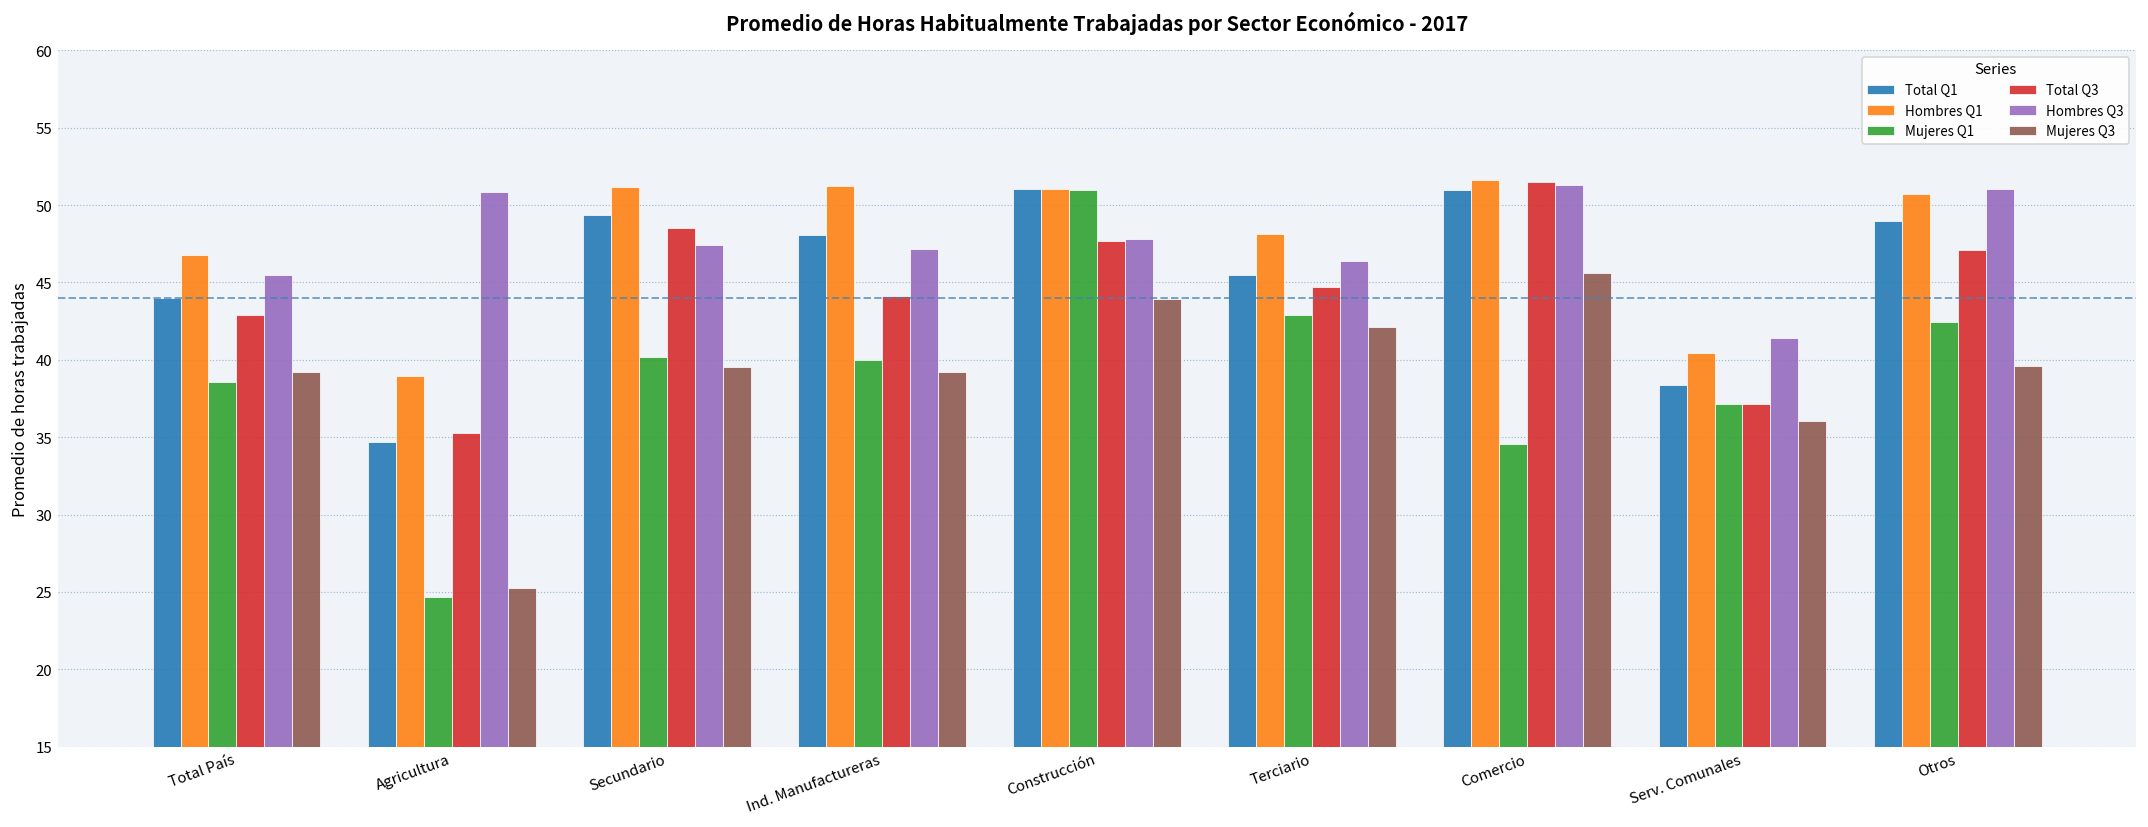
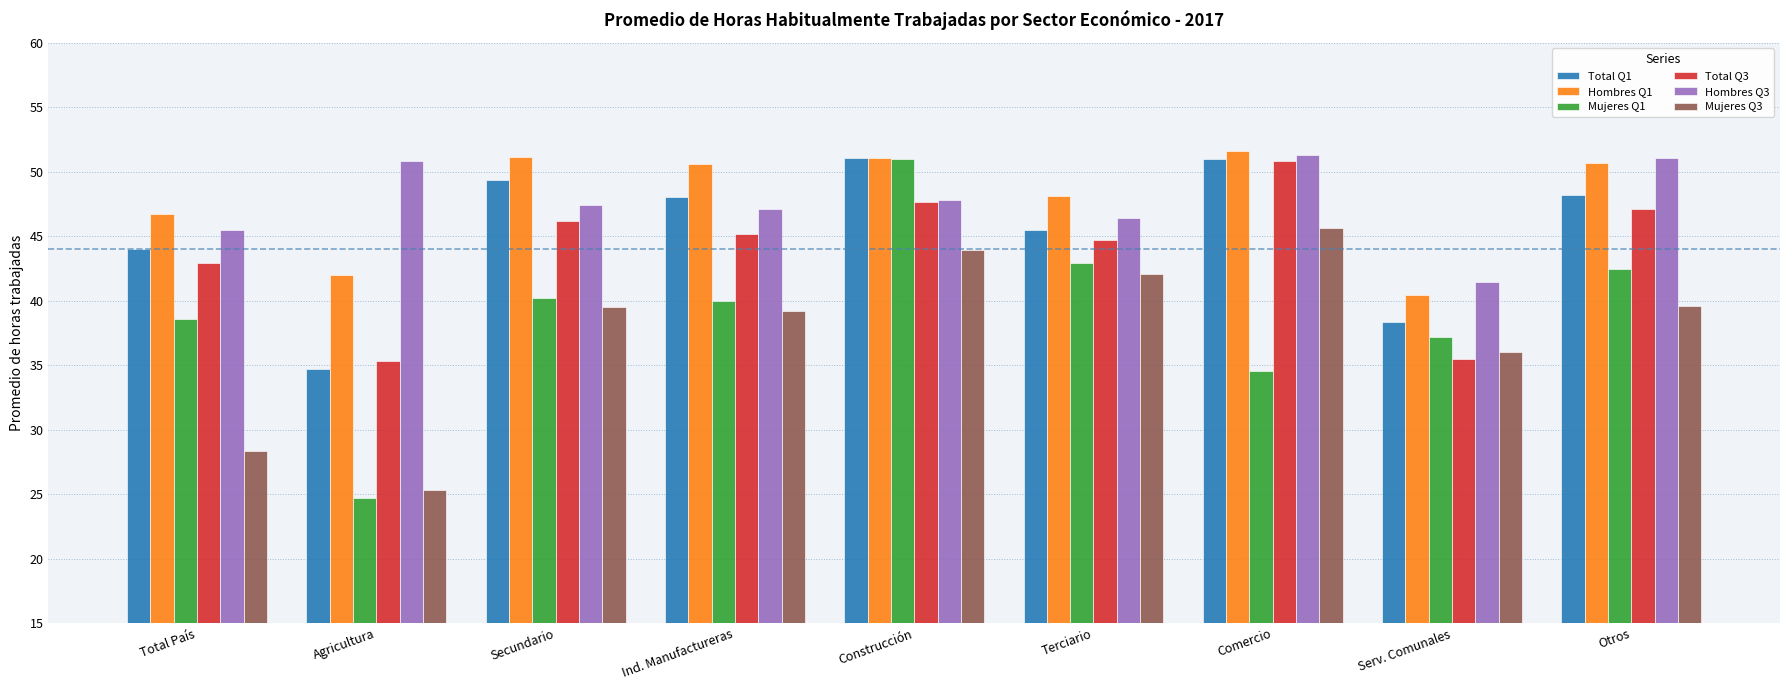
Mujeres Q3, Total País: 39.2 -> 28.4
Hombres Q1, Agricultura: 38.9 -> 42.0
Total Q3, Secundario: 48.5 -> 46.2
Hombres Q1, Ind. Manufactureras: 51.2 -> 50.6
Total Q3, Ind. Manufactureras: 44.1 -> 45.2
Total Q3, Comercio: 51.5 -> 50.8
Total Q3, Serv. Comunales: 37.1 -> 35.5
Total Q1, Otros: 49.0 -> 48.2
